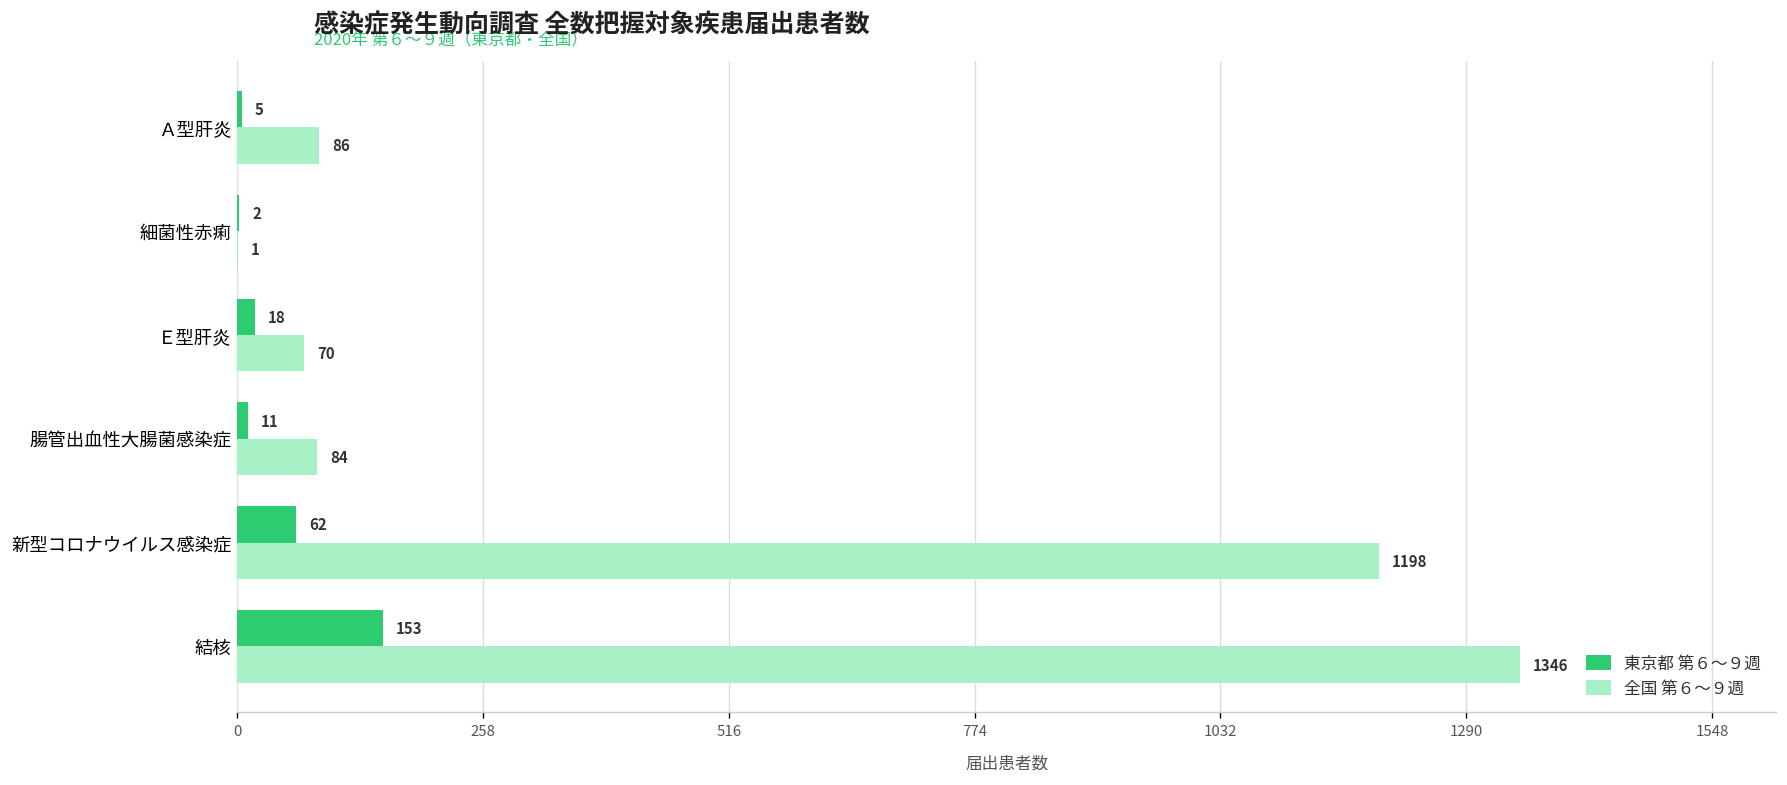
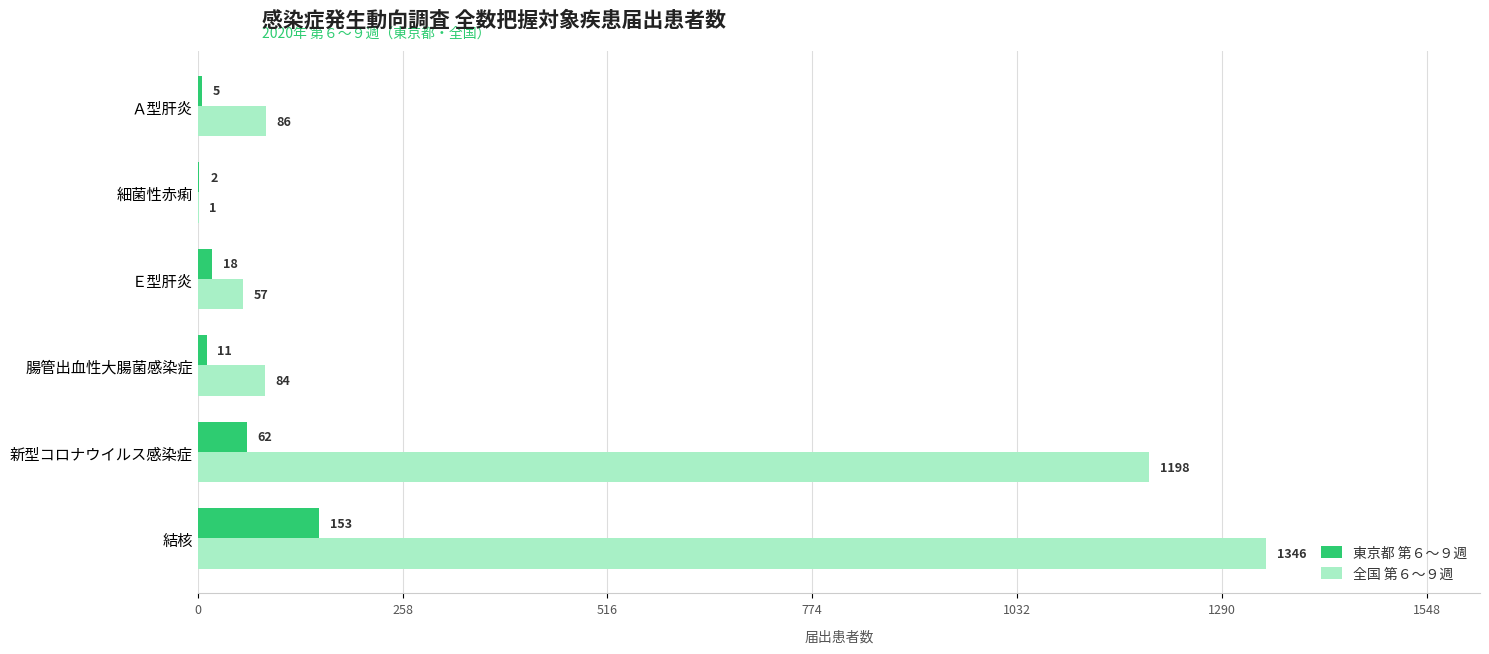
全国 第６～９週, Ｅ型肝炎: 70 -> 57
